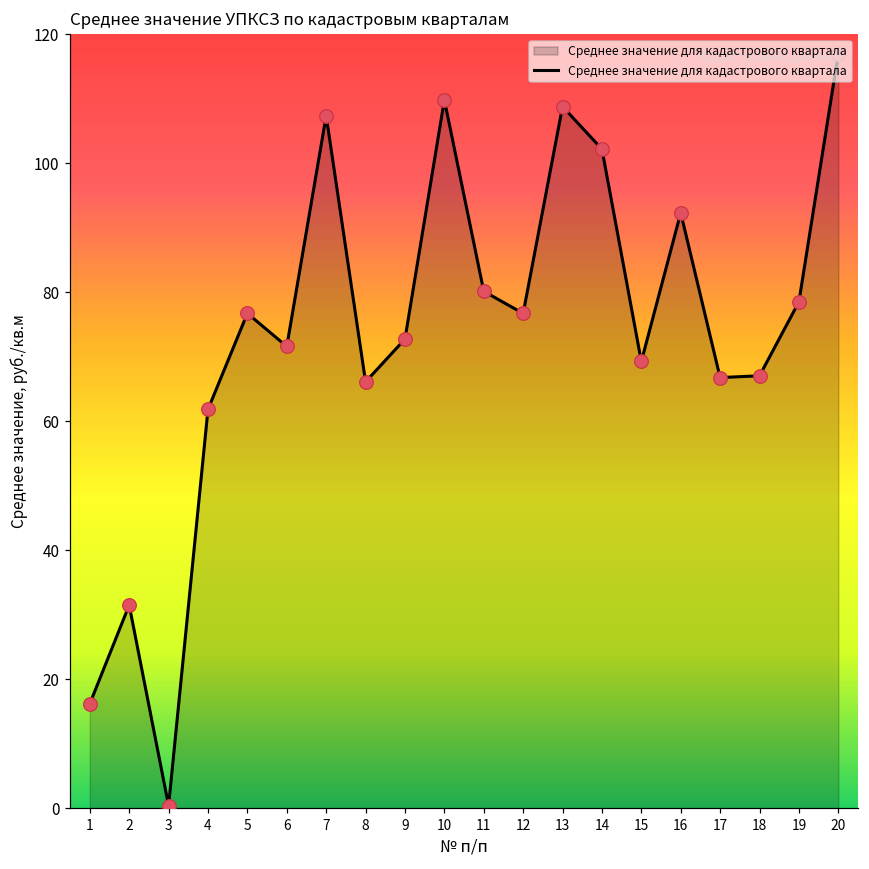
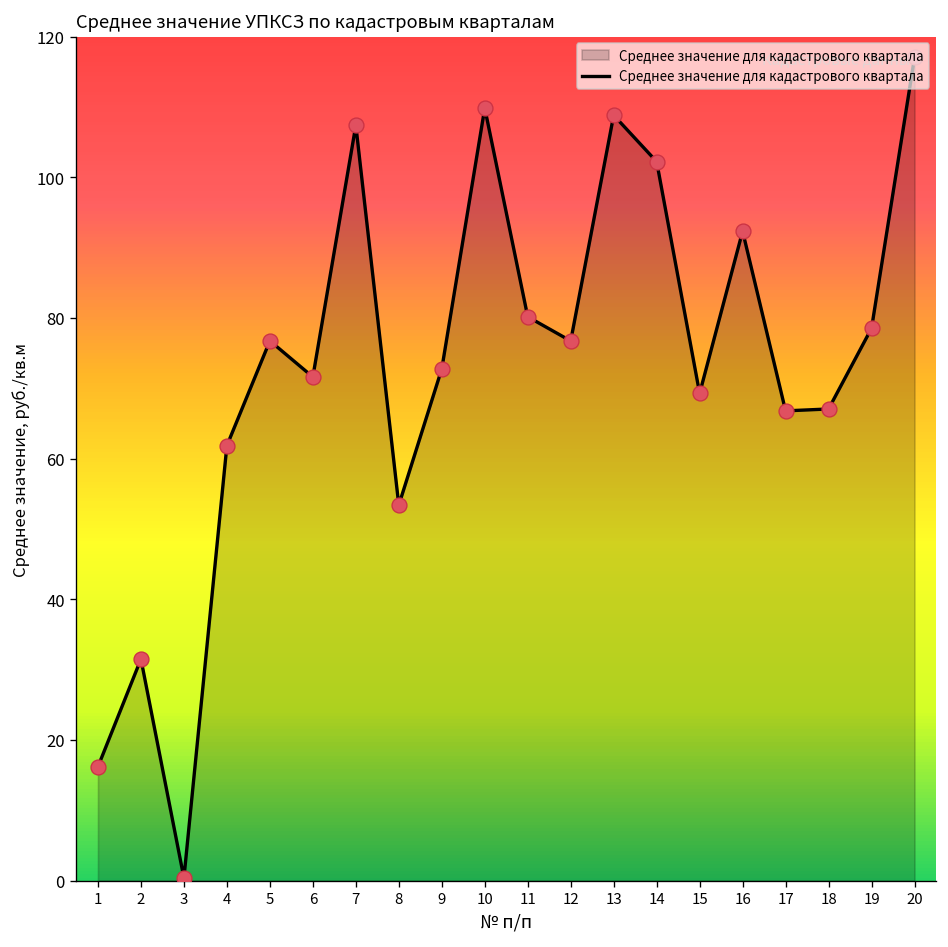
8: 66 -> 53
